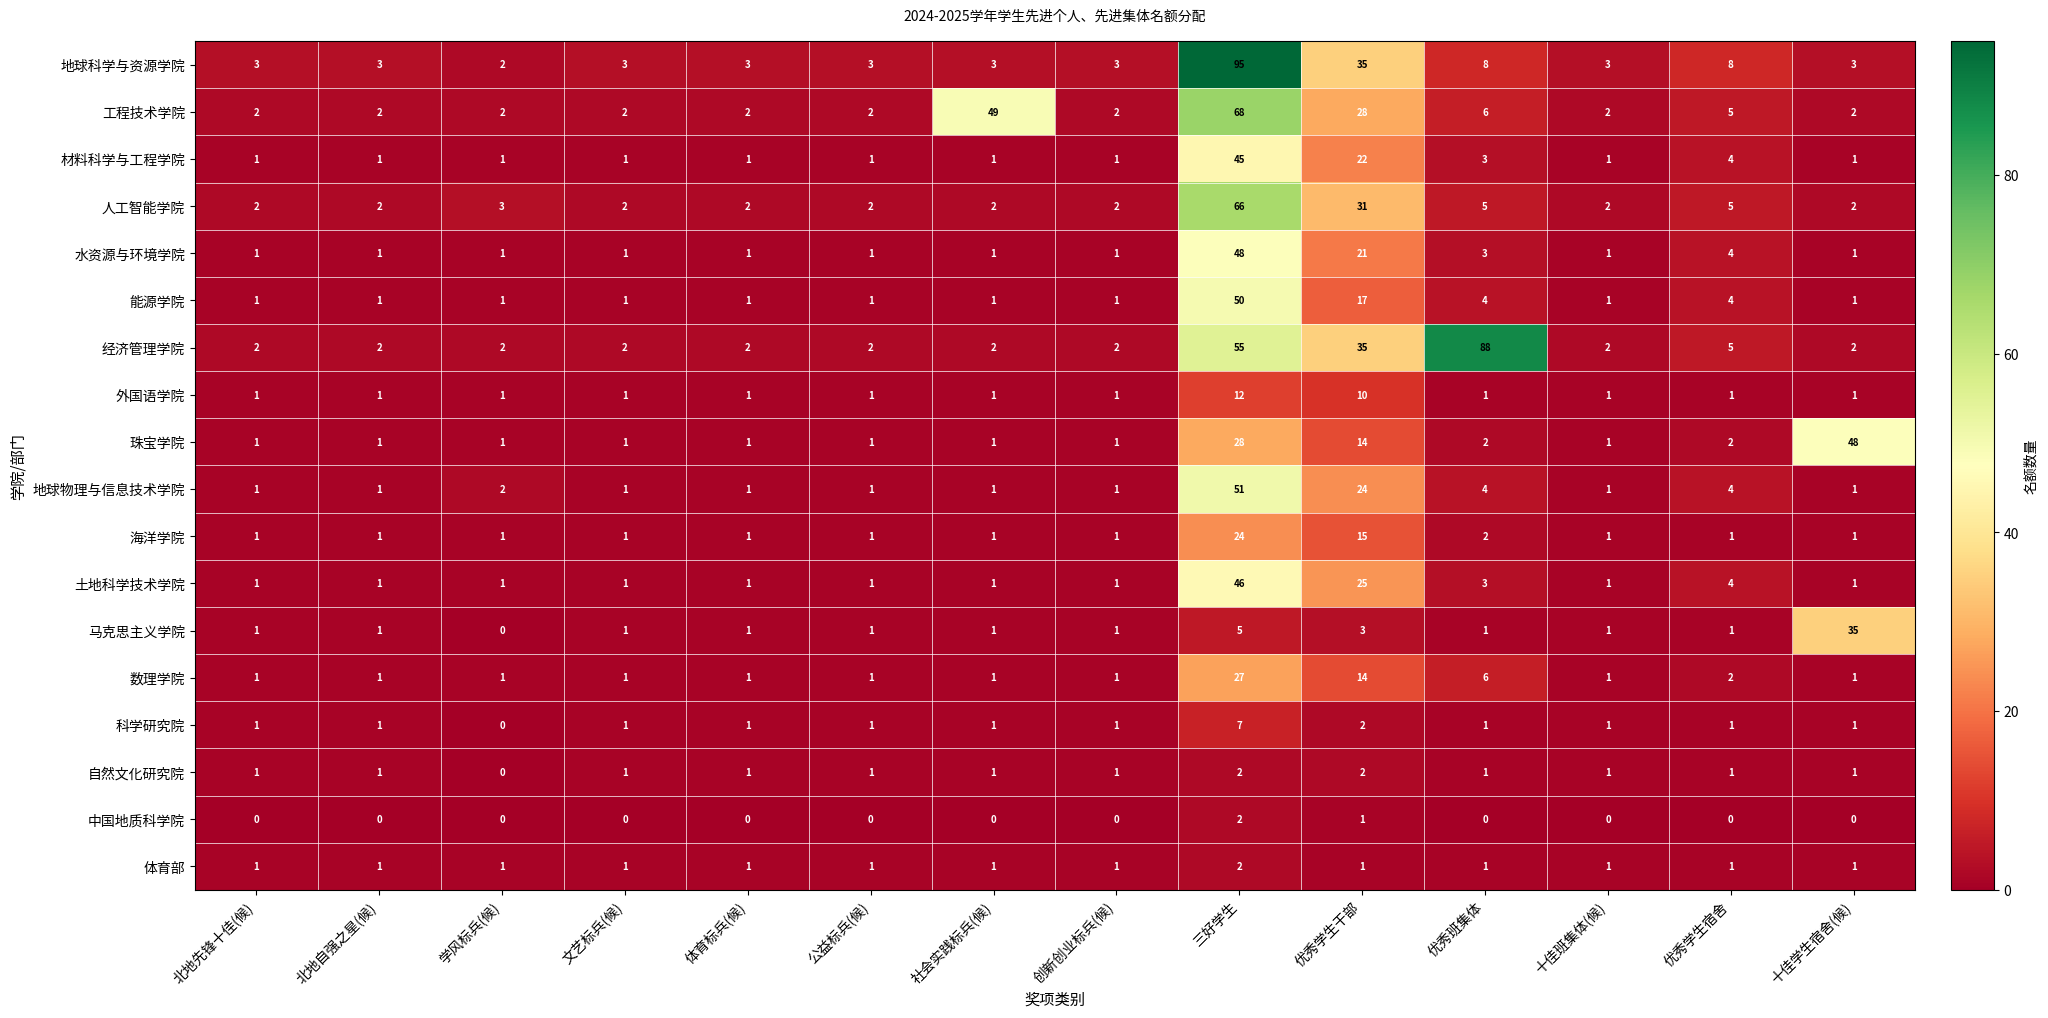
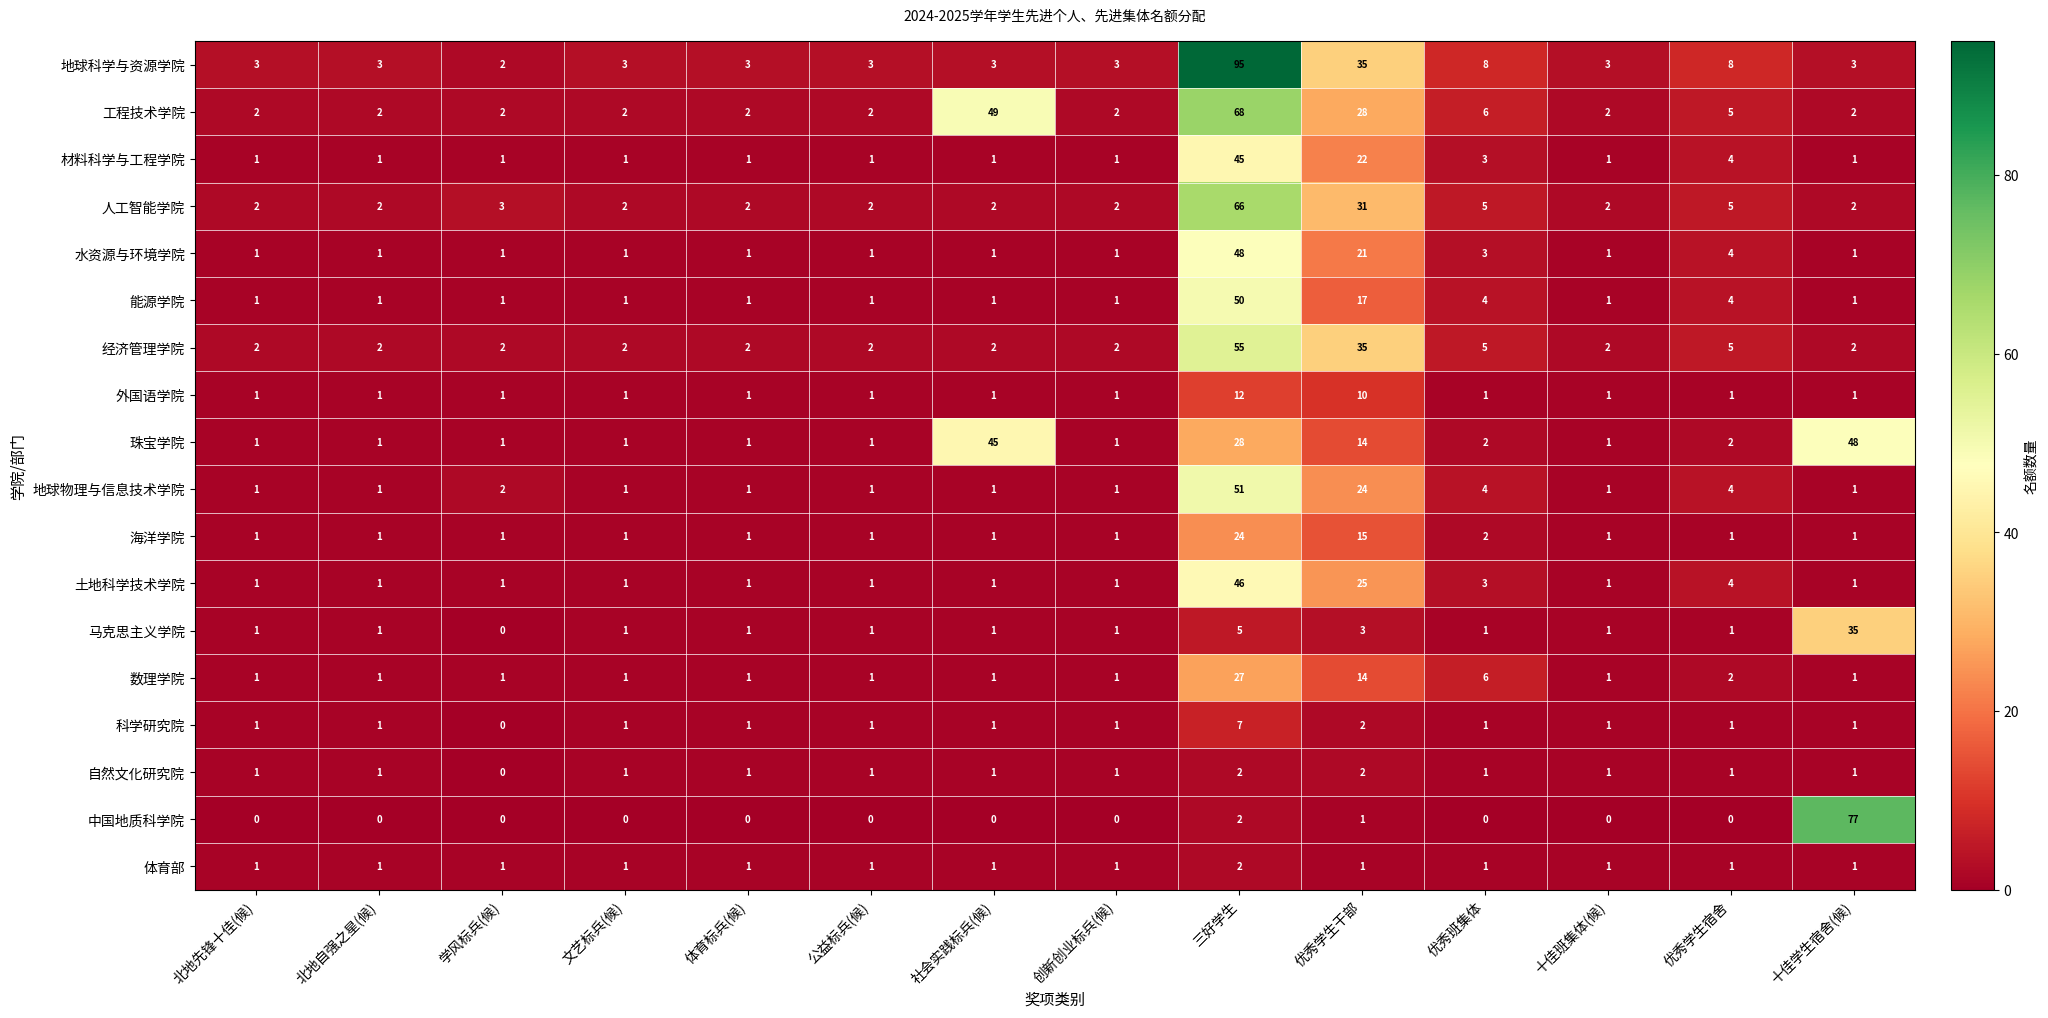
经济管理学院, 优秀班集体: 88 -> 5
珠宝学院, 社会实践标兵(候): 1 -> 45
中国地质科学院, 十佳学生宿舍(候): 0 -> 77
